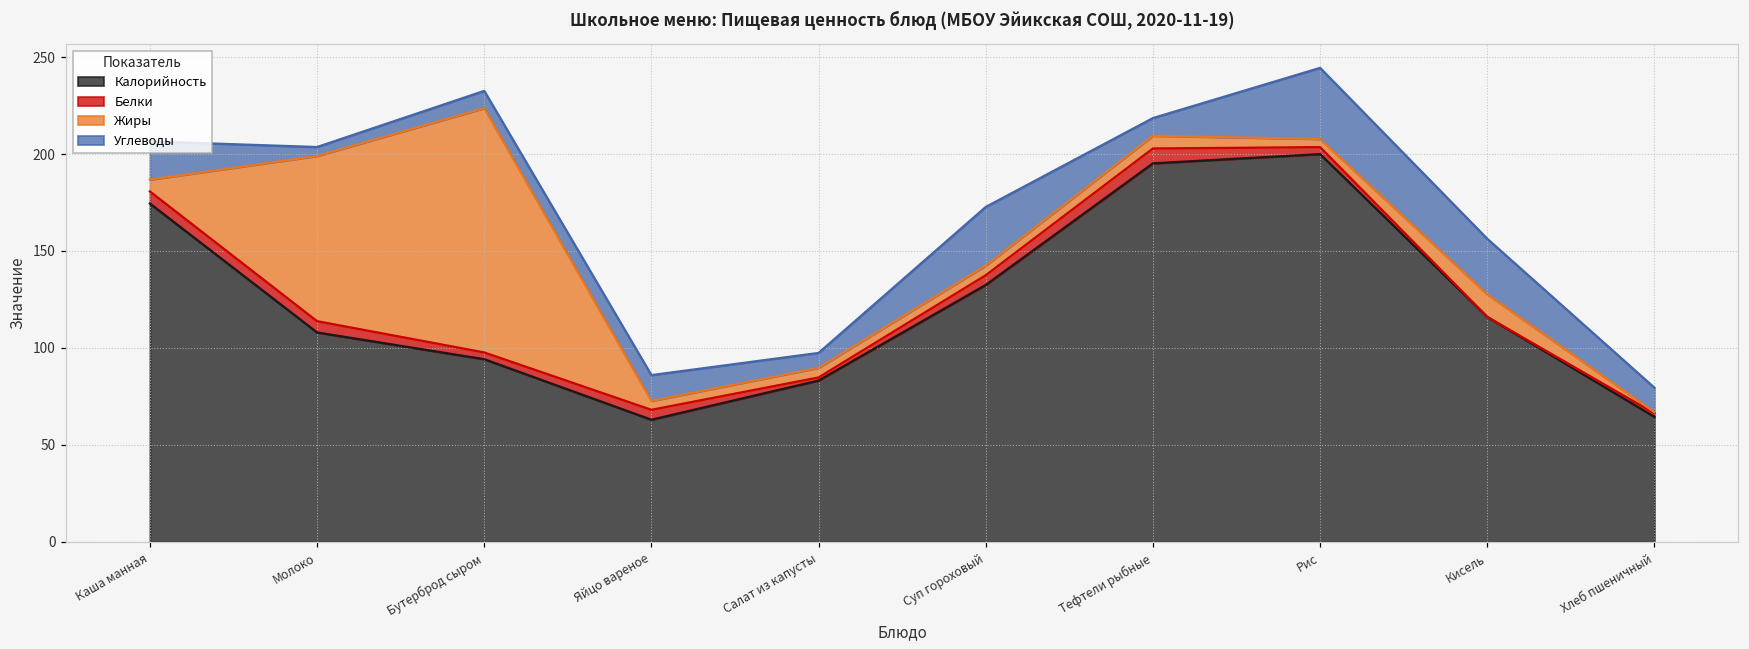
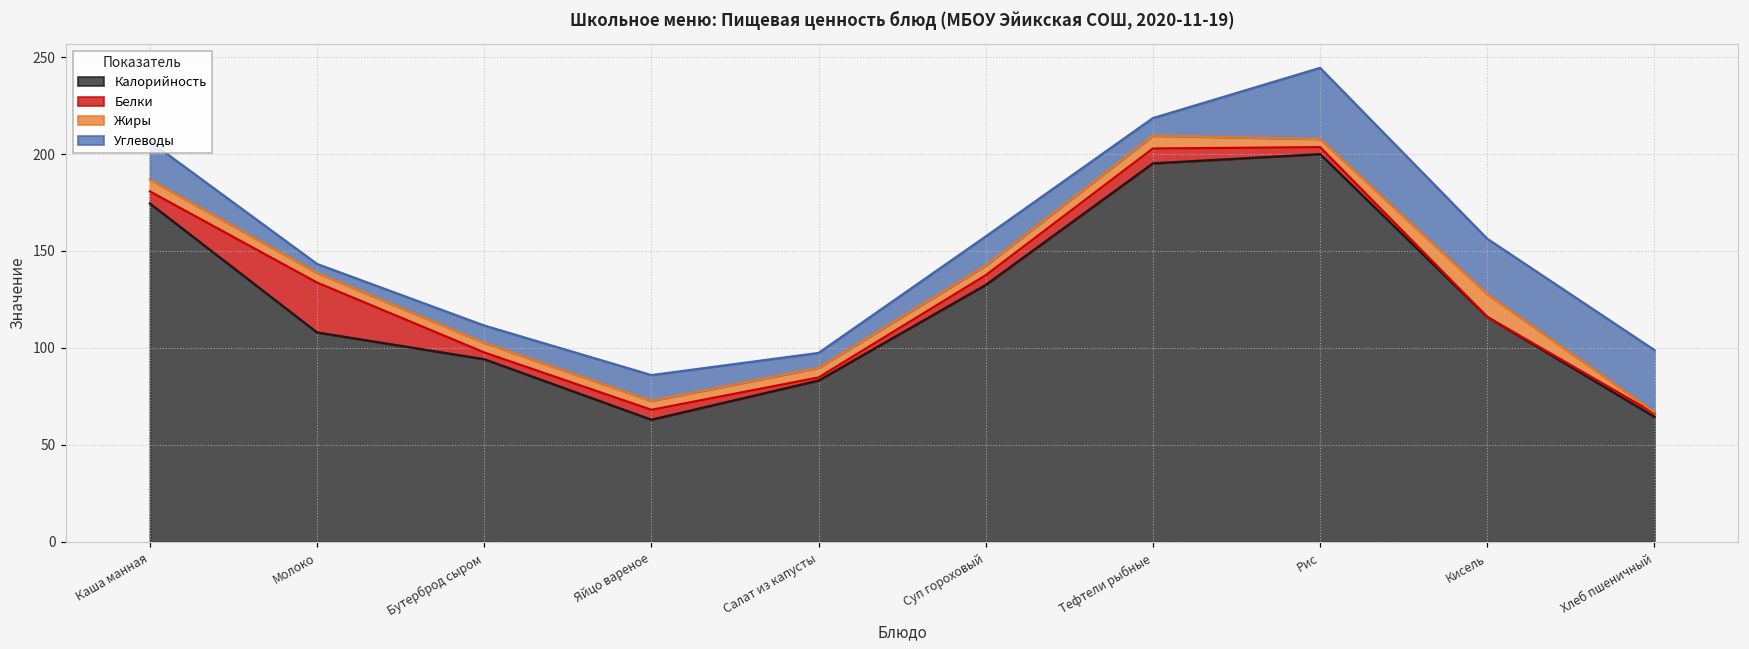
Белки, Молоко: 6 -> 26
Жиры, Молоко: 85 -> 5
Жиры, Бутерброд сыром: 126 -> 5
Углеводы, Суп гороховый: 30 -> 15
Углеводы, Хлеб пшеничный: 13 -> 32
